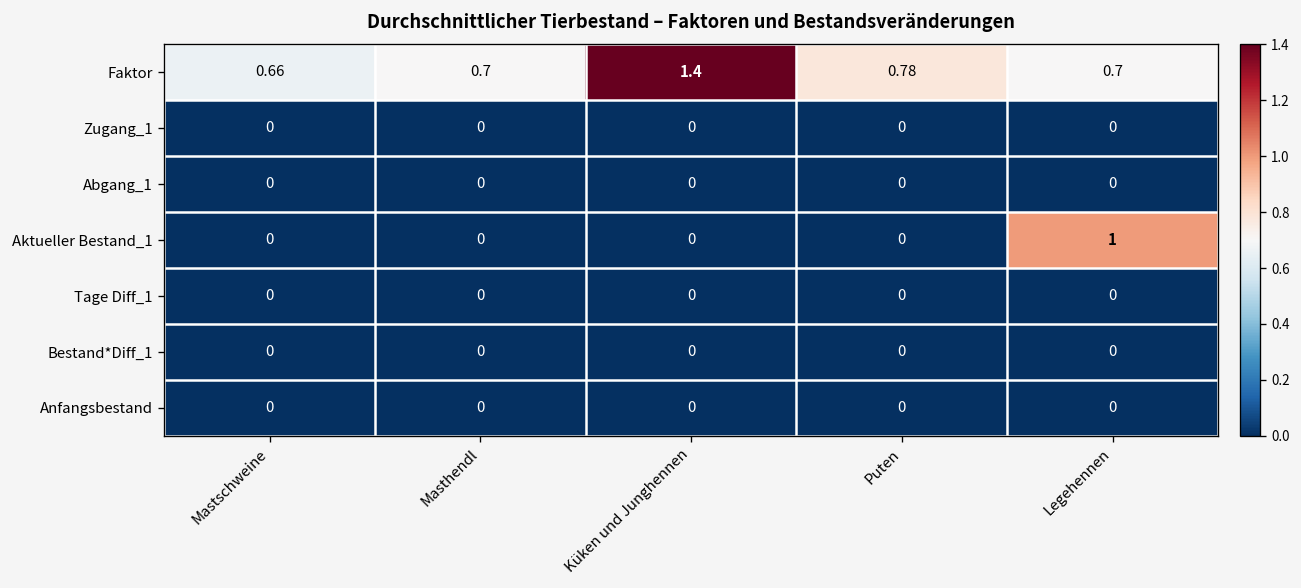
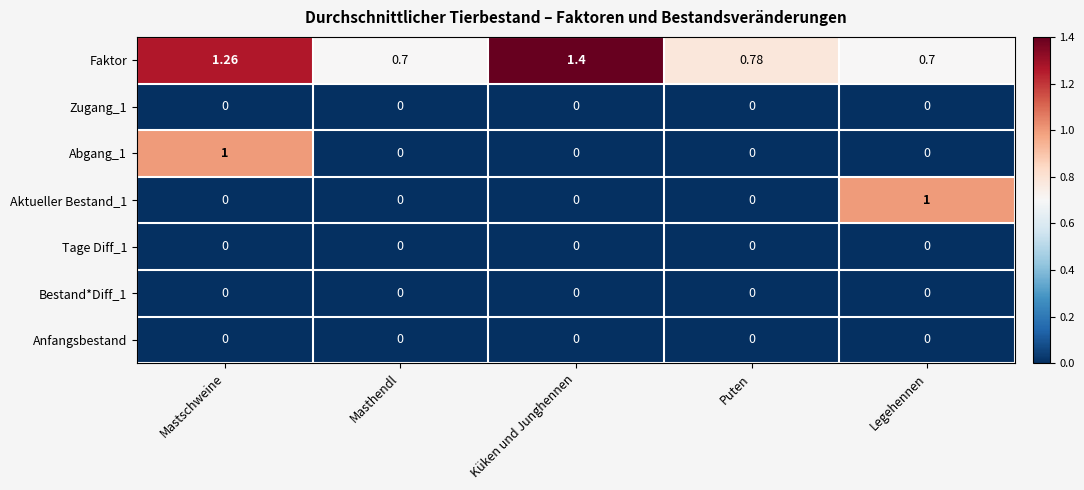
Faktor, Mastschweine: 0.66 -> 1.26
Abgang_1, Mastschweine: 0 -> 1
